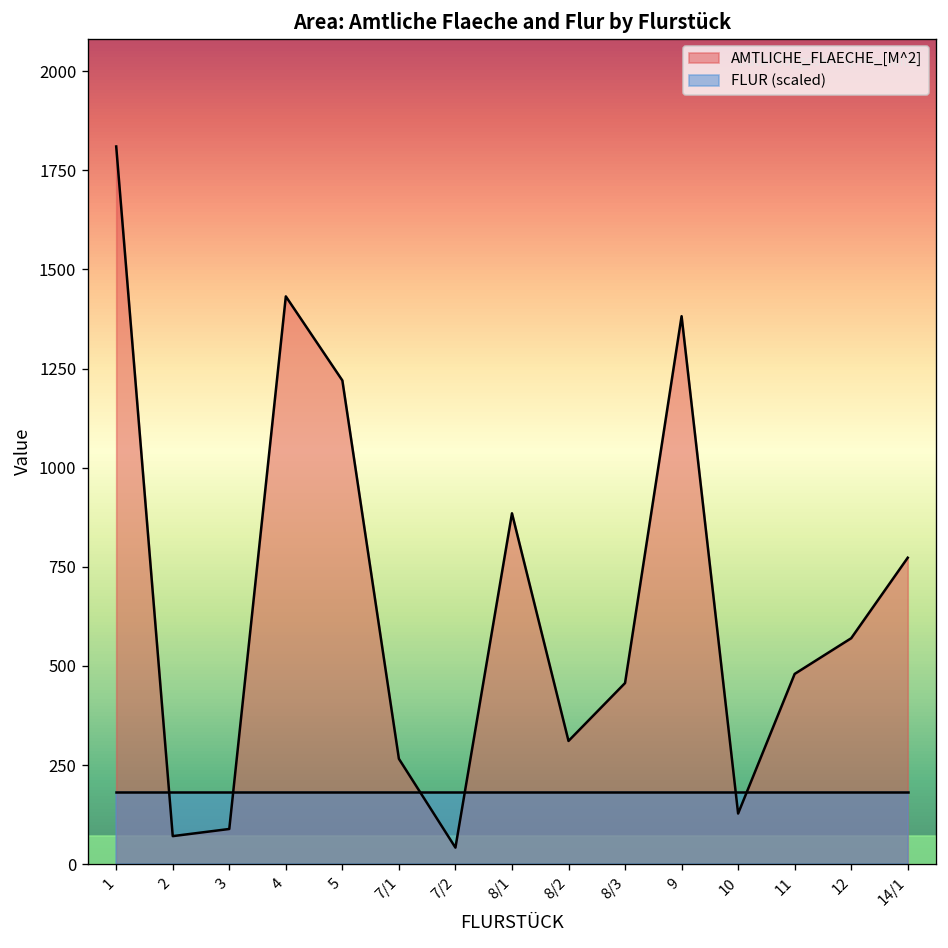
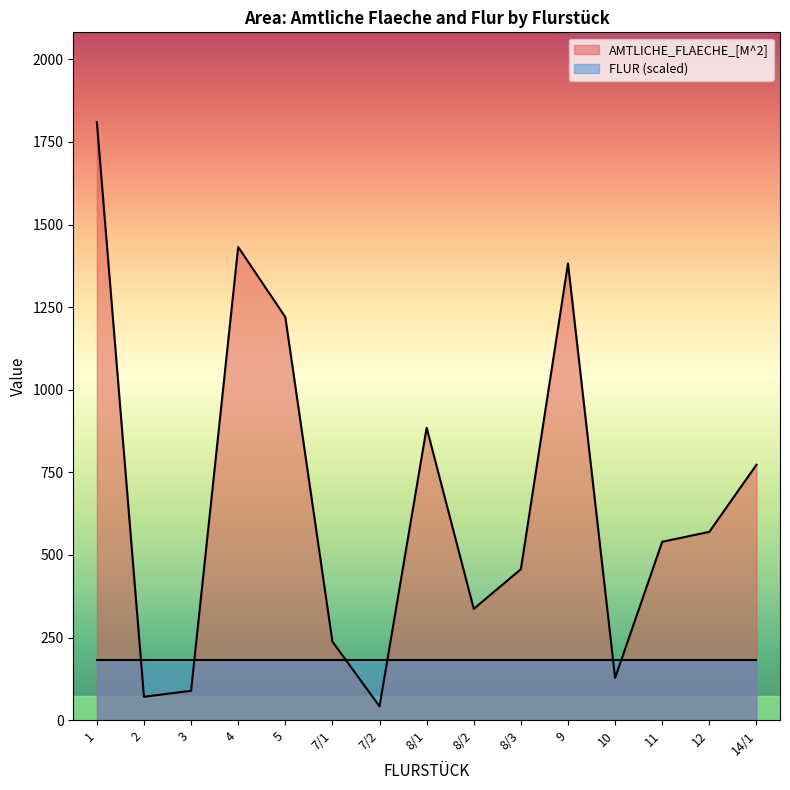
AMTLICHE_FLAECHE_[M^2], 7/1: 270 -> 240
AMTLICHE_FLAECHE_[M^2], 8/2: 310 -> 340
AMTLICHE_FLAECHE_[M^2], 11: 480 -> 540
